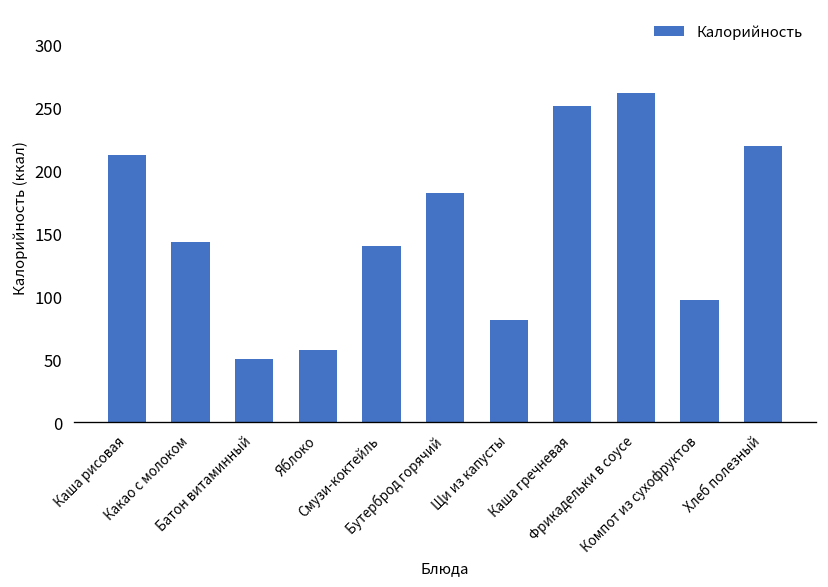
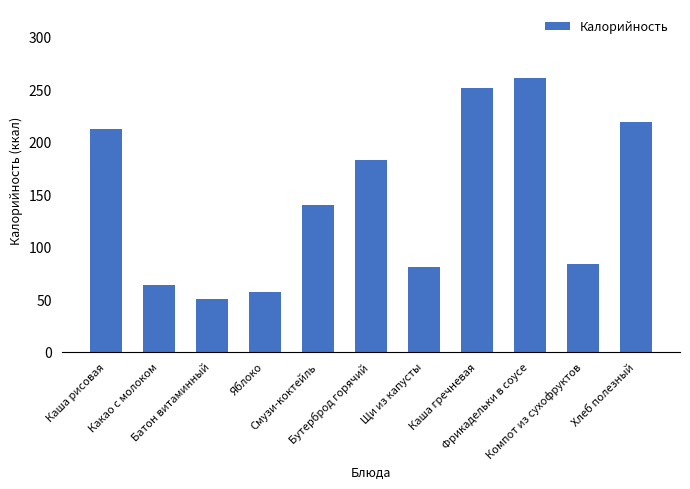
Какао с молоком: 143 -> 63
Компот из сухофруктов: 97 -> 83
